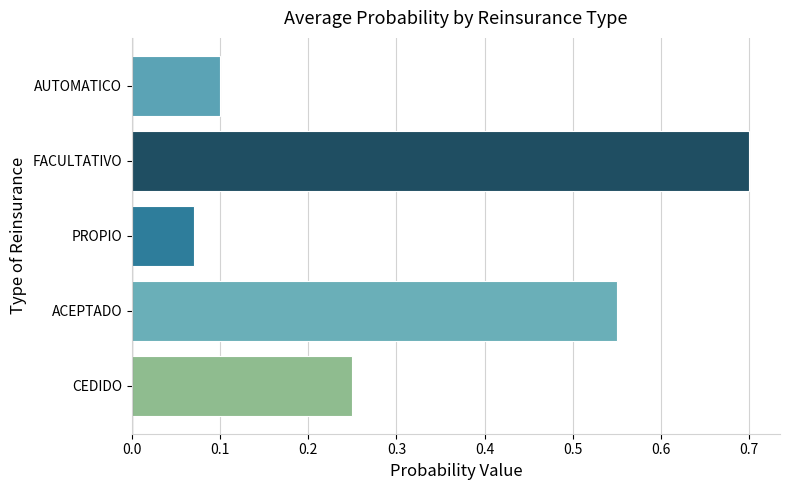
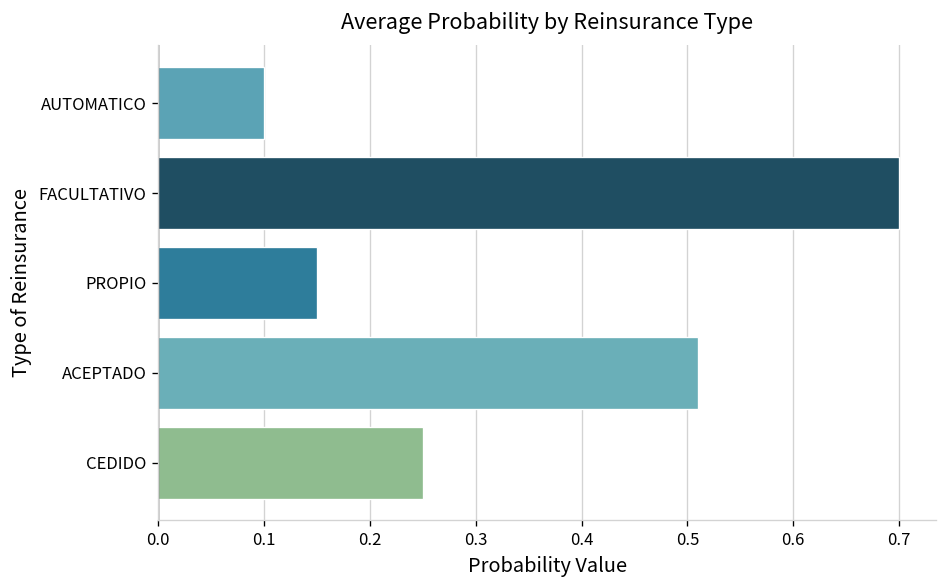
PROPIO: 0.07 -> 0.15
ACEPTADO: 0.55 -> 0.51
